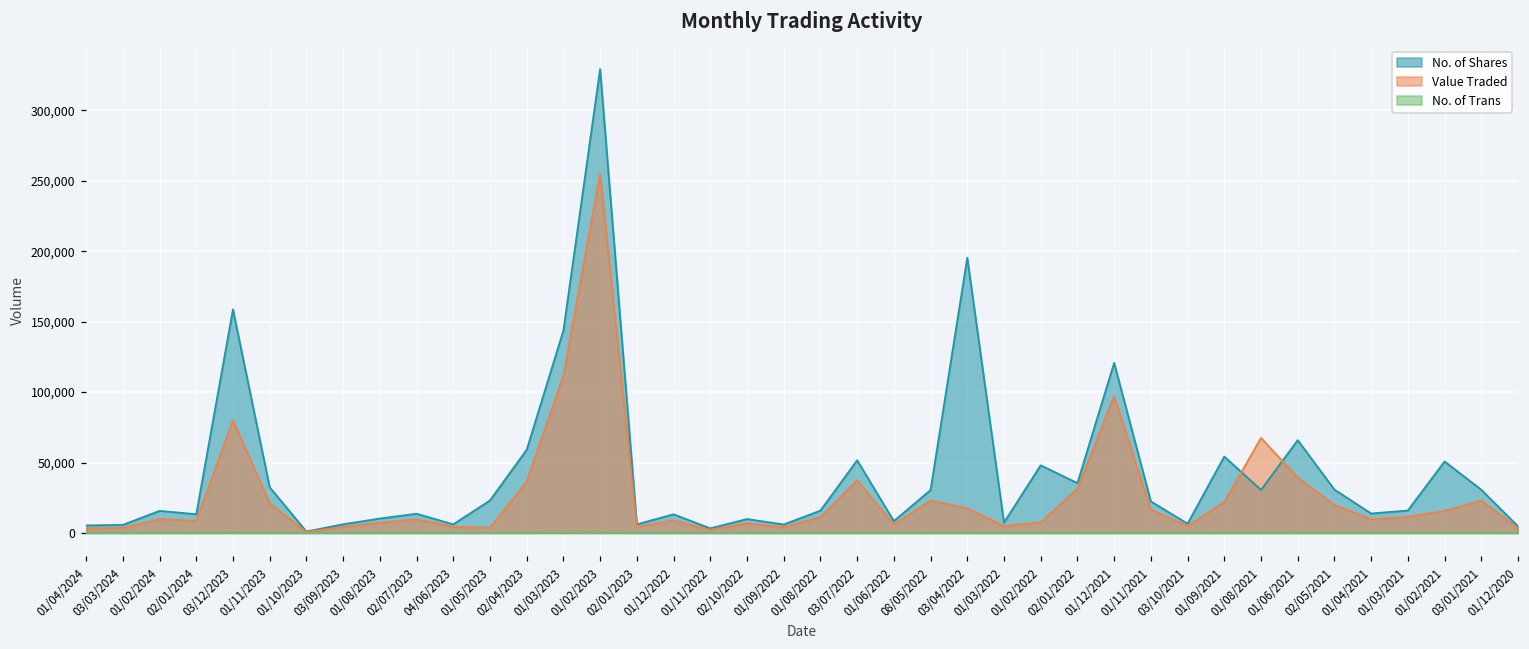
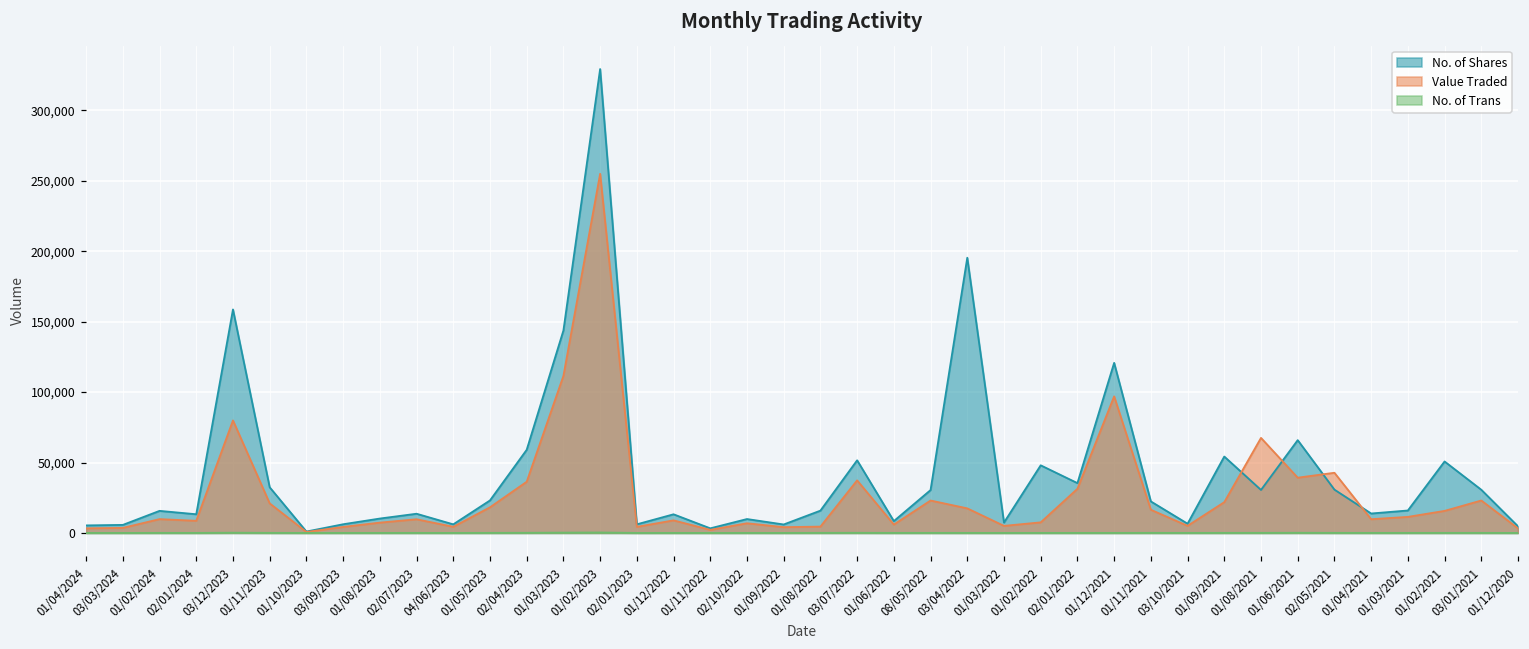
Value Traded, 01/05/2023: 4,000 -> 18,000
Value Traded, 01/08/2022: 11,000 -> 5,000
Value Traded, 02/05/2021: 20,000 -> 43,000
